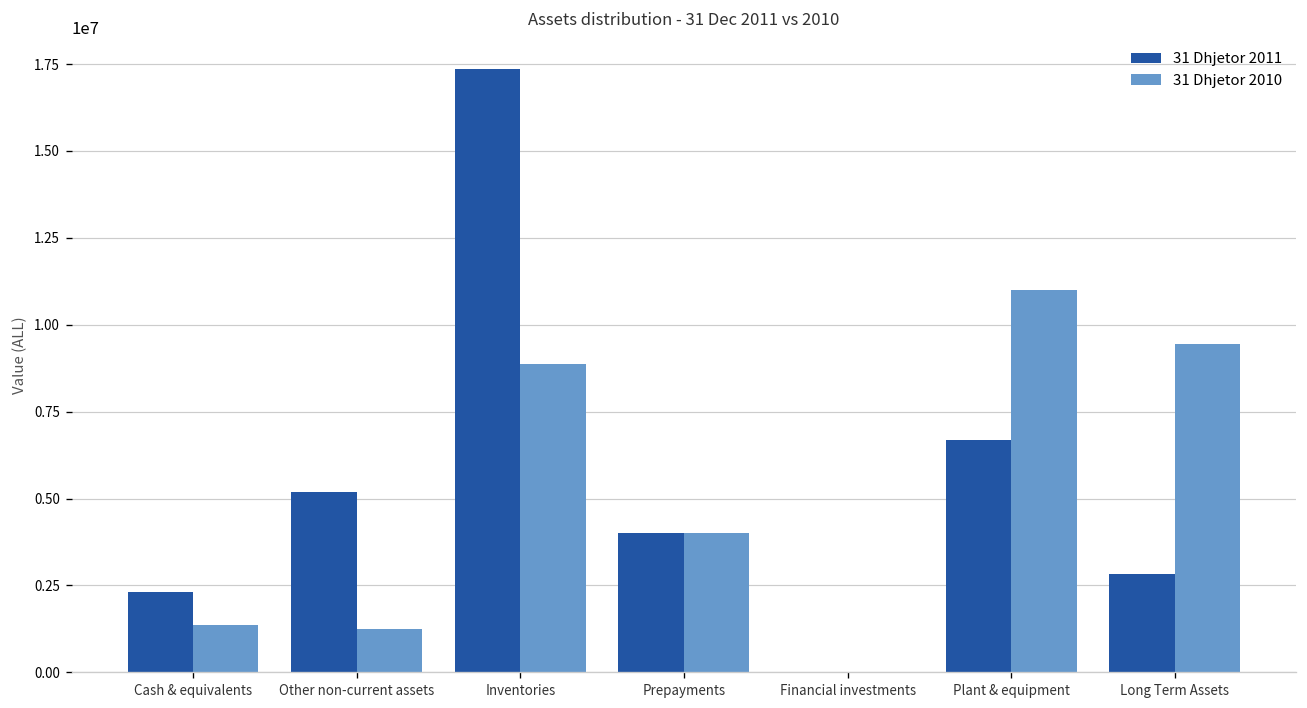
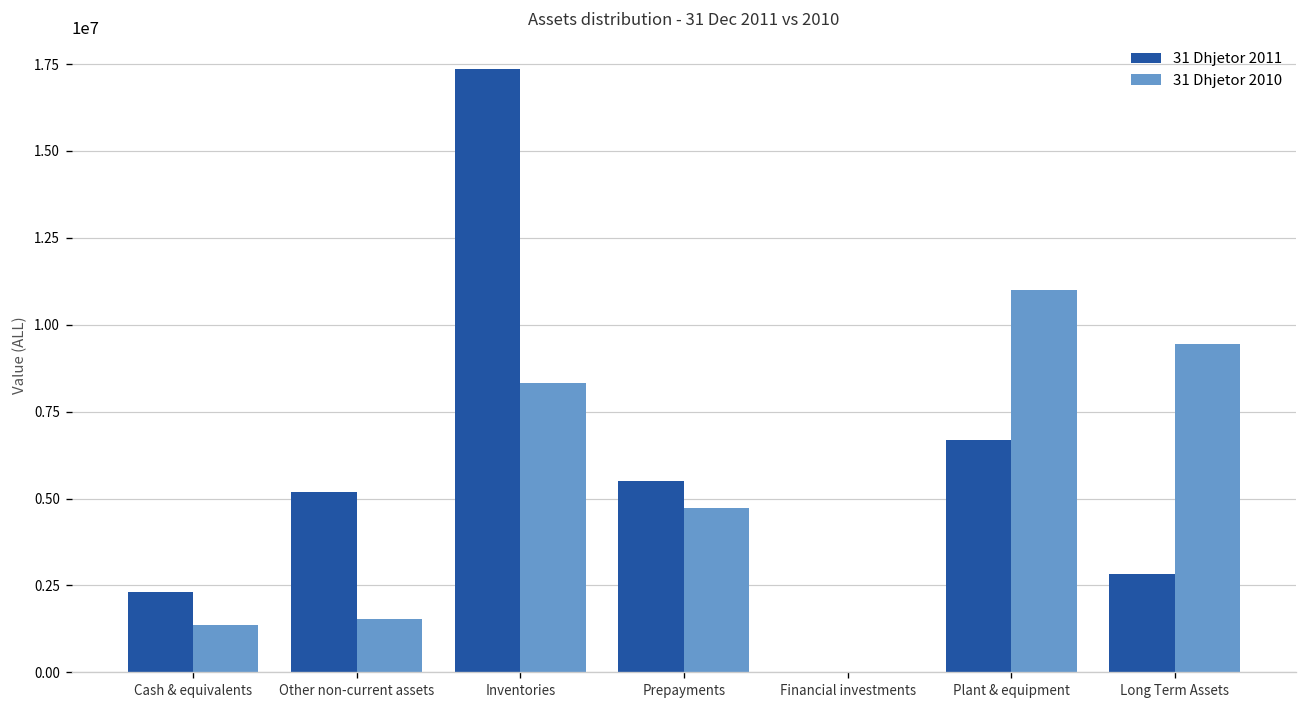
31 Dhjetor 2010, Other non-current assets: 1200000 -> 1500000
31 Dhjetor 2010, Inventories: 8900000 -> 8300000
31 Dhjetor 2011, Prepayments: 4000000 -> 5500000
31 Dhjetor 2010, Prepayments: 4000000 -> 4700000
